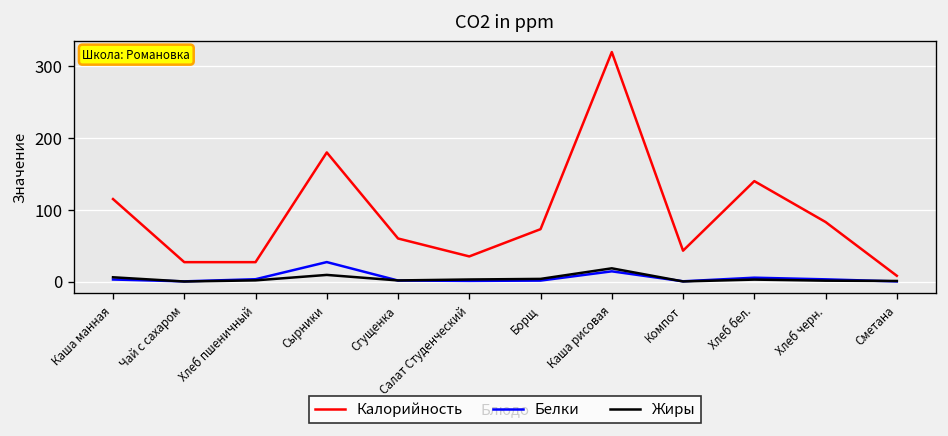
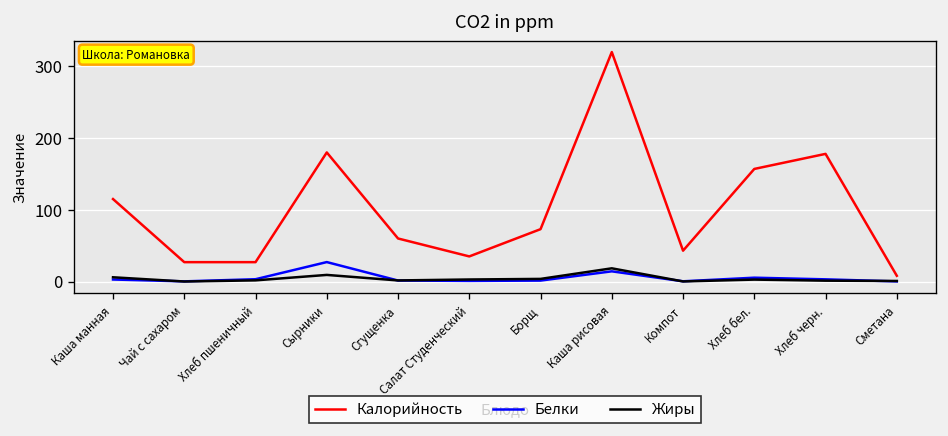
Калорийность, Хлеб бел.: 140 -> 160
Калорийность, Хлеб черн.: 80 -> 180
